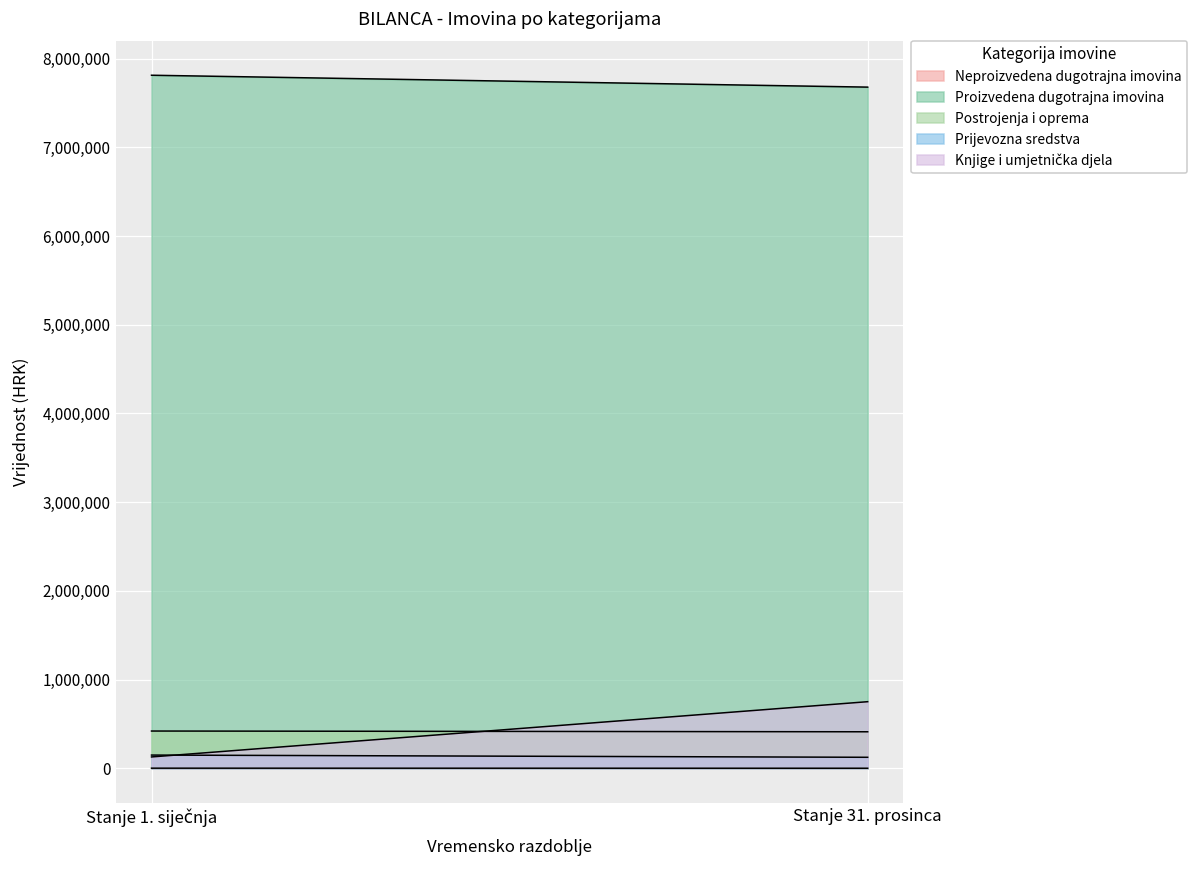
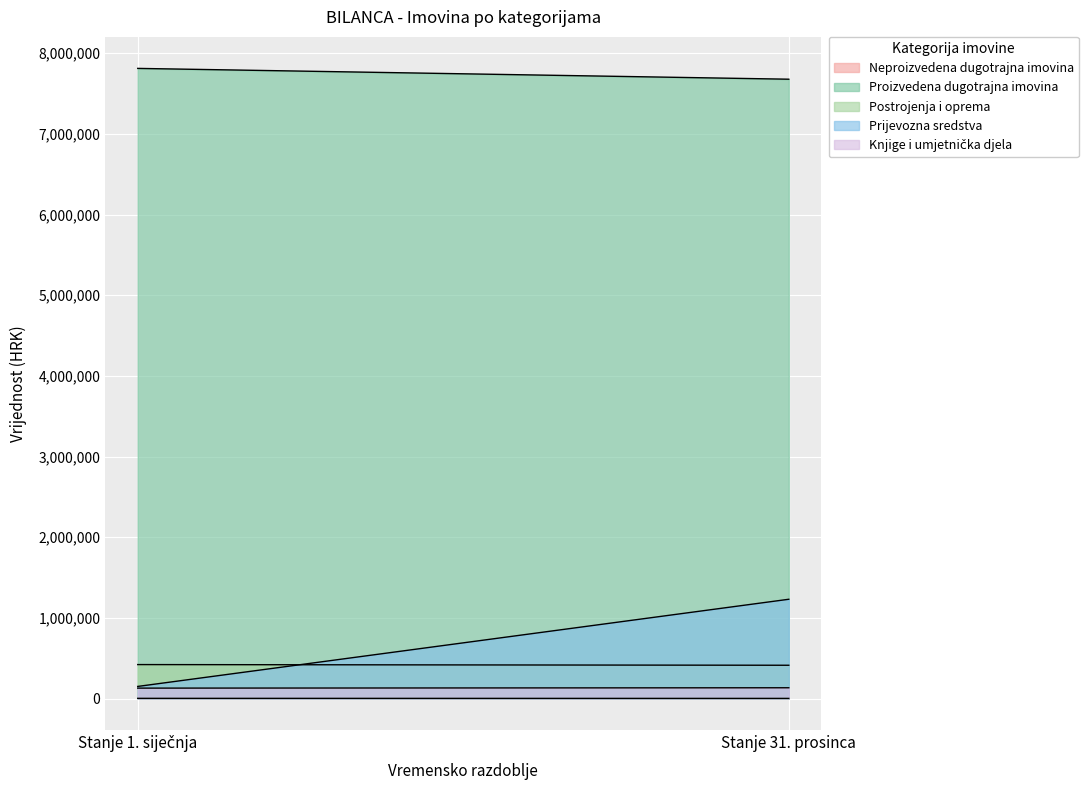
Prijevozna sredstva, Stanje 31. prosinca: 100,000 -> 1,200,000
Knjige i umjetnička djela, Stanje 31. prosinca: 800,000 -> 100,000
